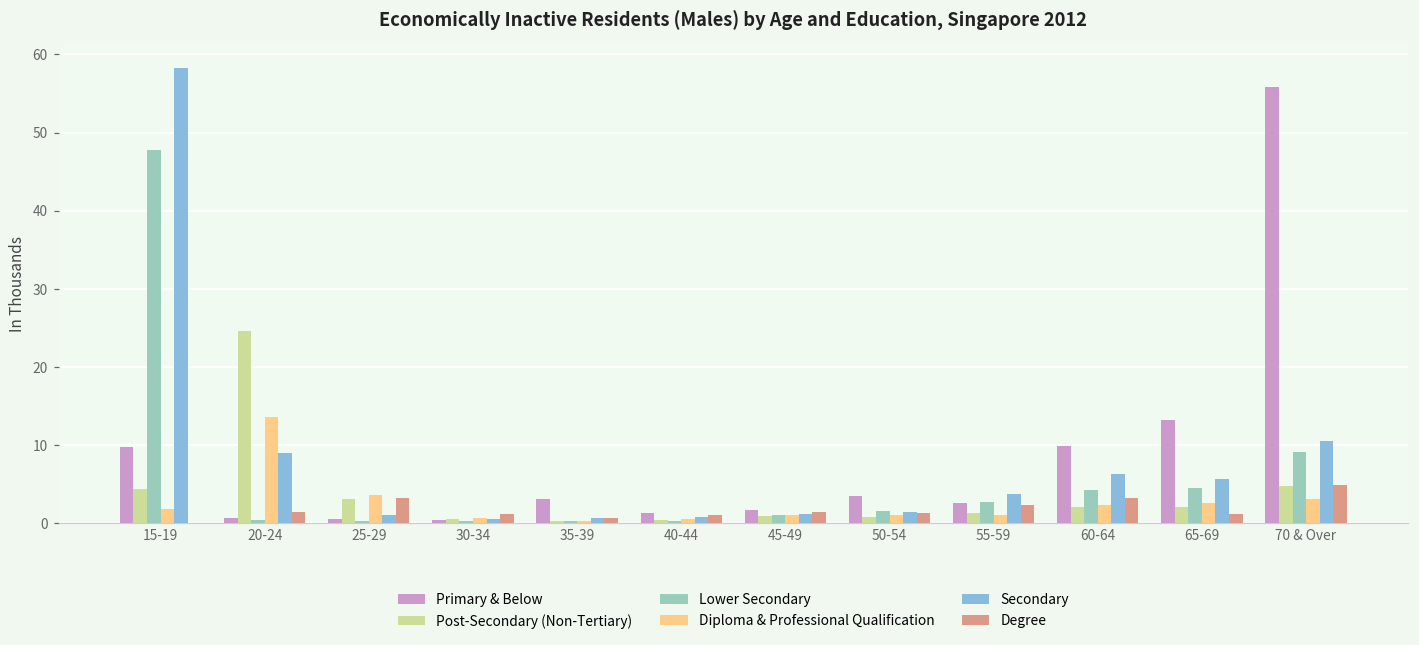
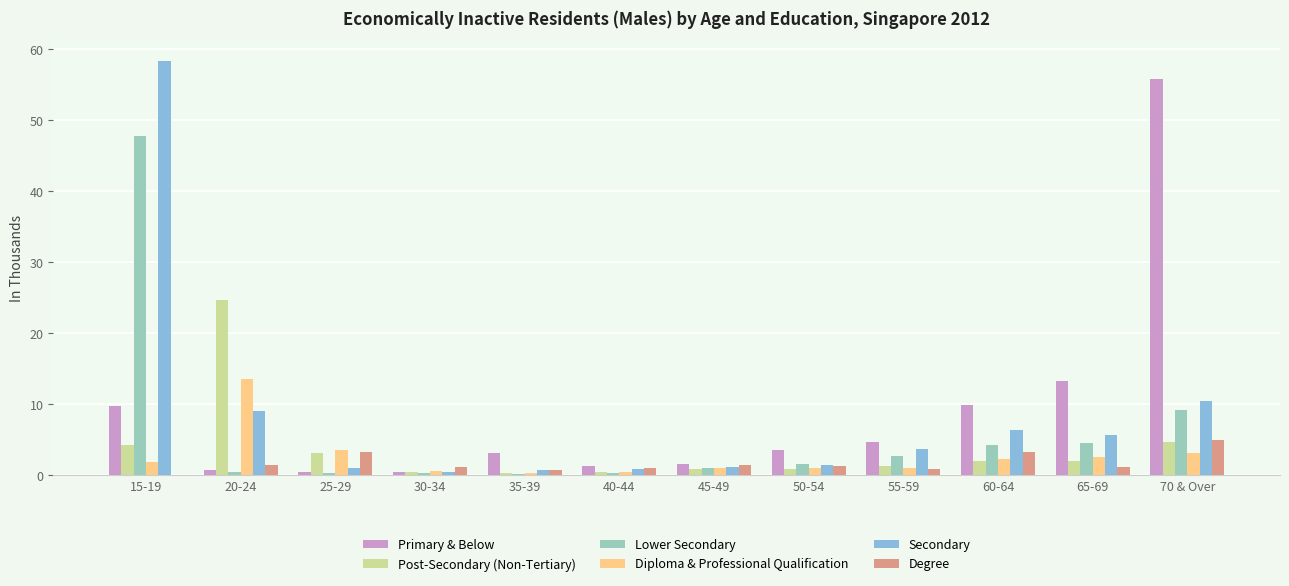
Primary & Below, 55-59: 3 -> 5
Degree, 55-59: 2 -> 1
